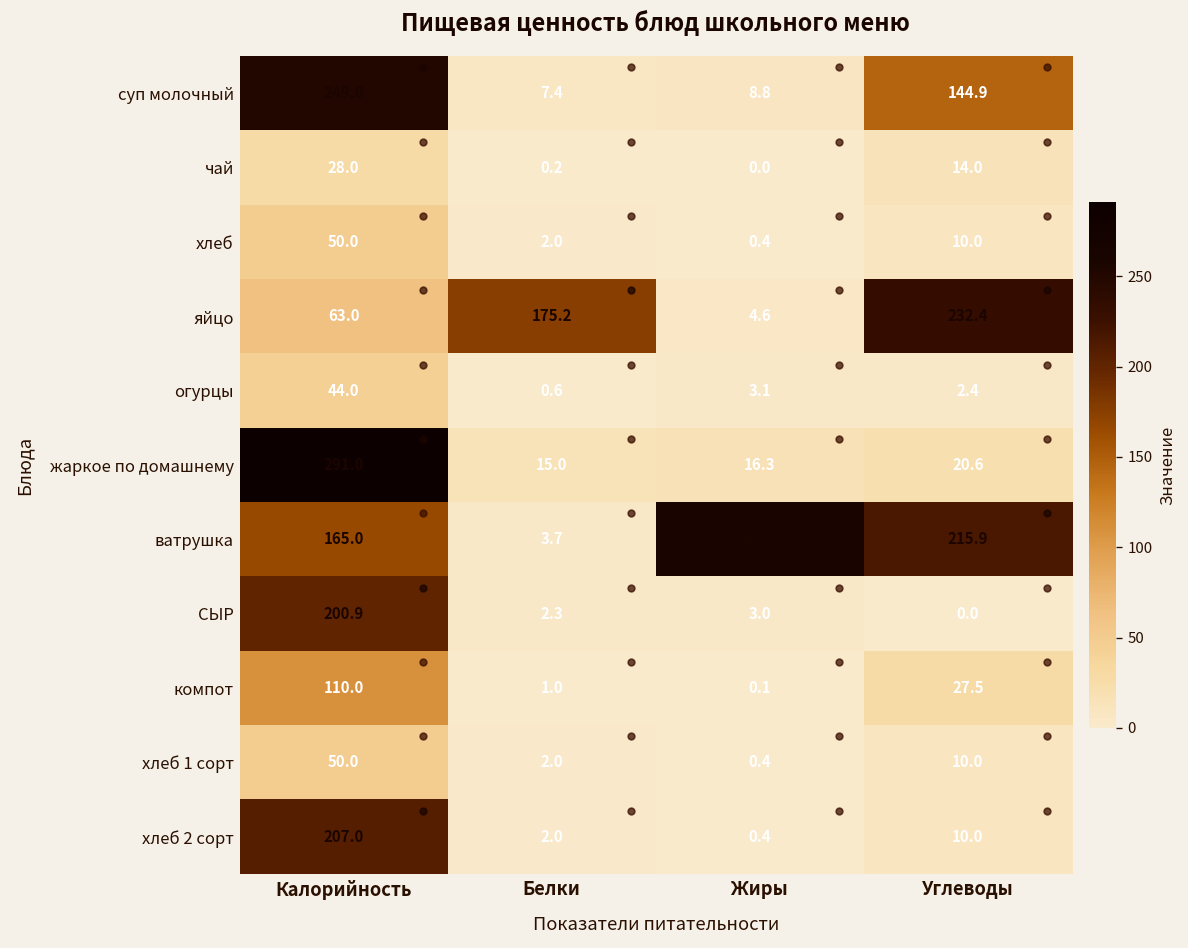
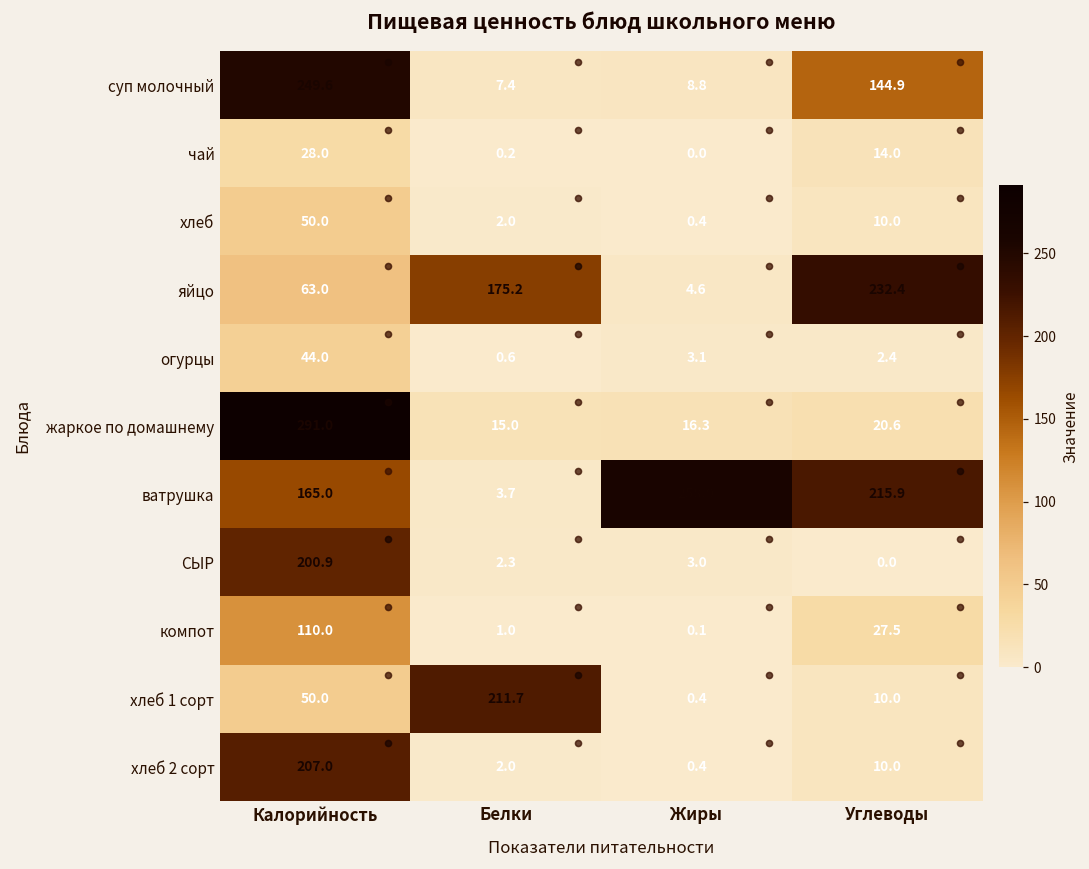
хлеб 1 сорт, Белки: 2.0 -> 211.7
